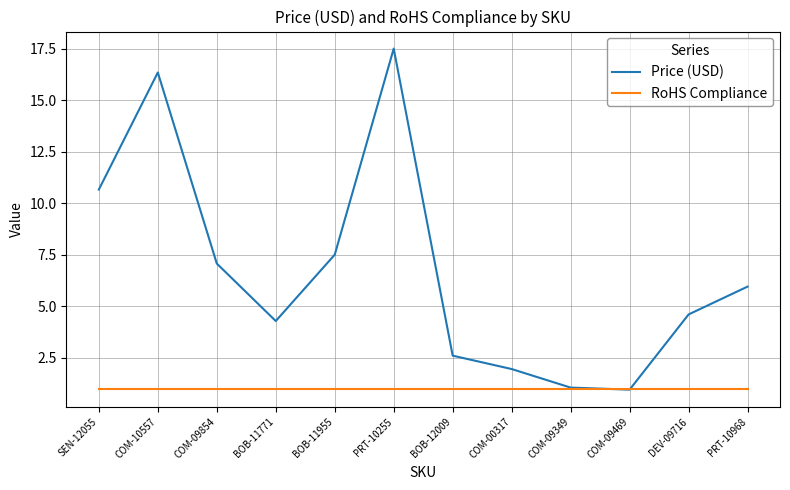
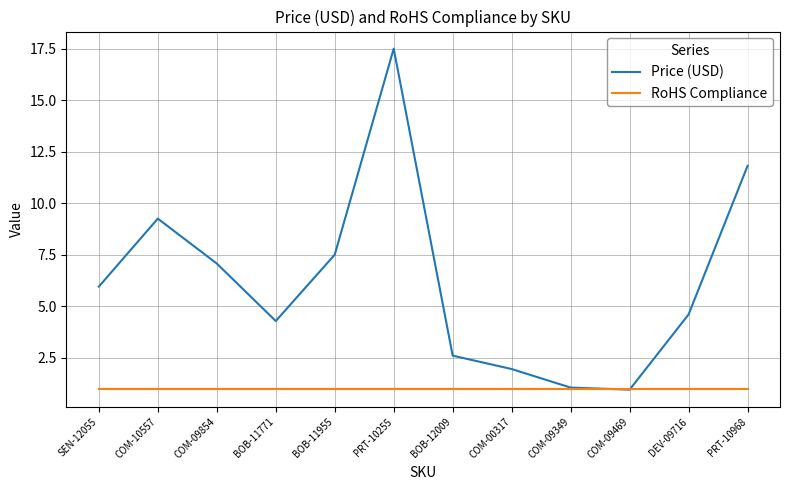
Price (USD), SEN-12055: 10.7 -> 6.0
Price (USD), COM-10557: 16.3 -> 9.3
Price (USD), PRT-10968: 6.0 -> 11.8
